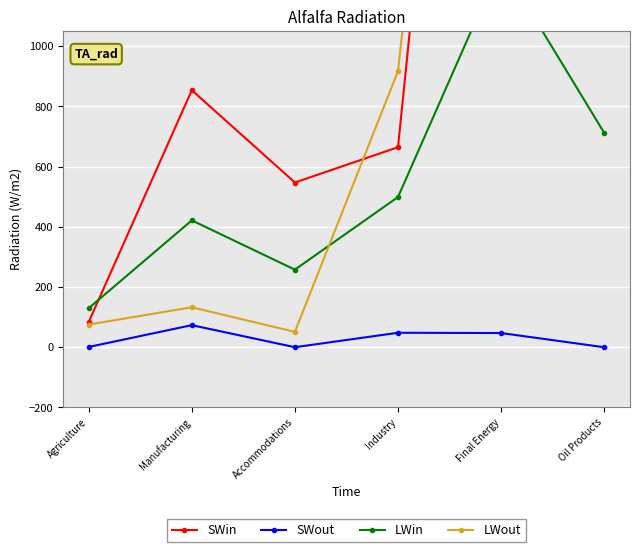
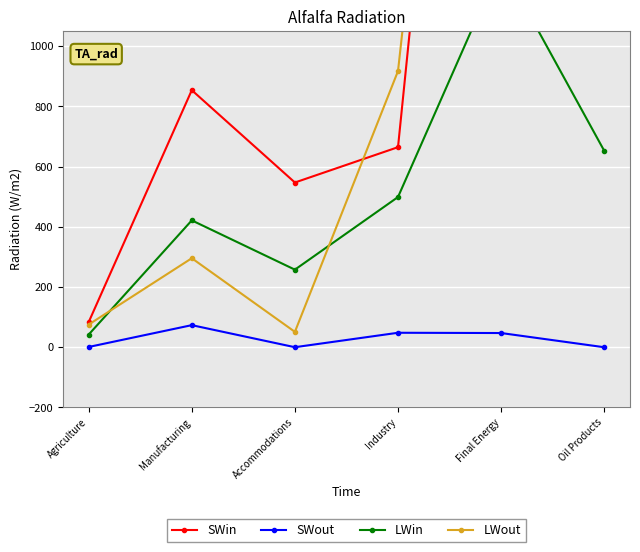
LWin, Agriculture: 130 -> 40
LWout, Manufacturing: 130 -> 300
LWin, Oil Products: 710 -> 650
